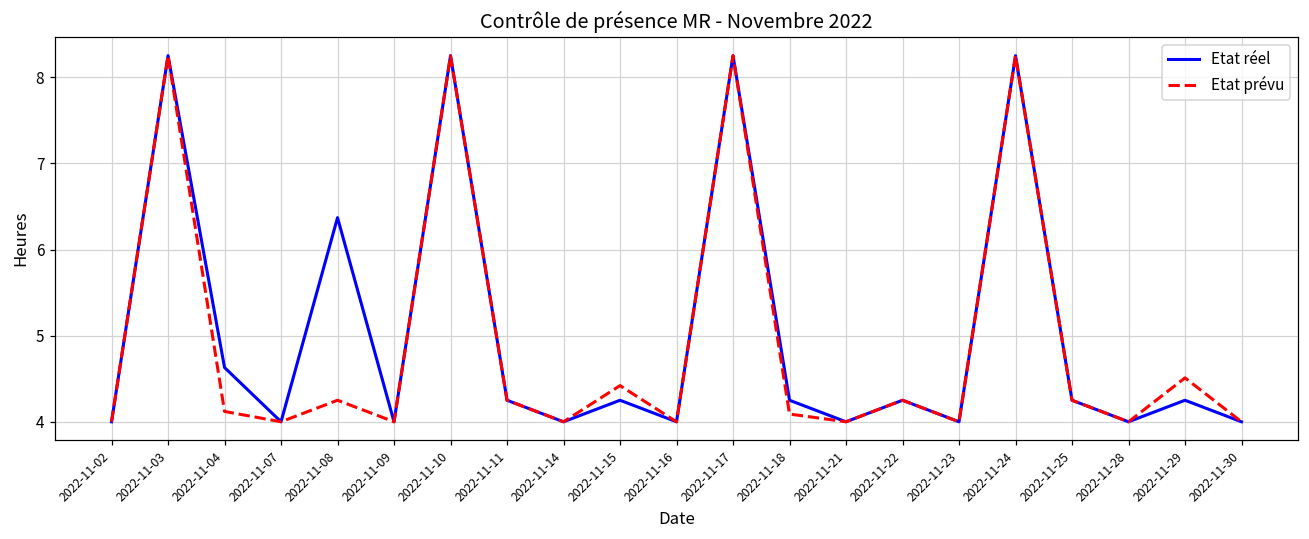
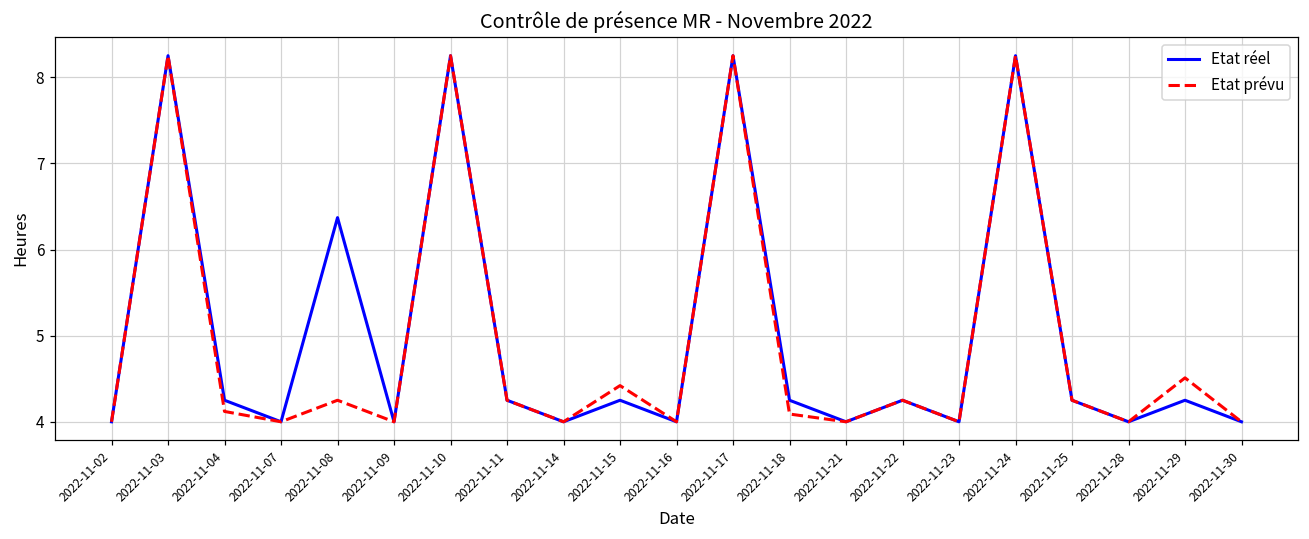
Etat réel, 2022-11-04: 4.6 -> 4.3
